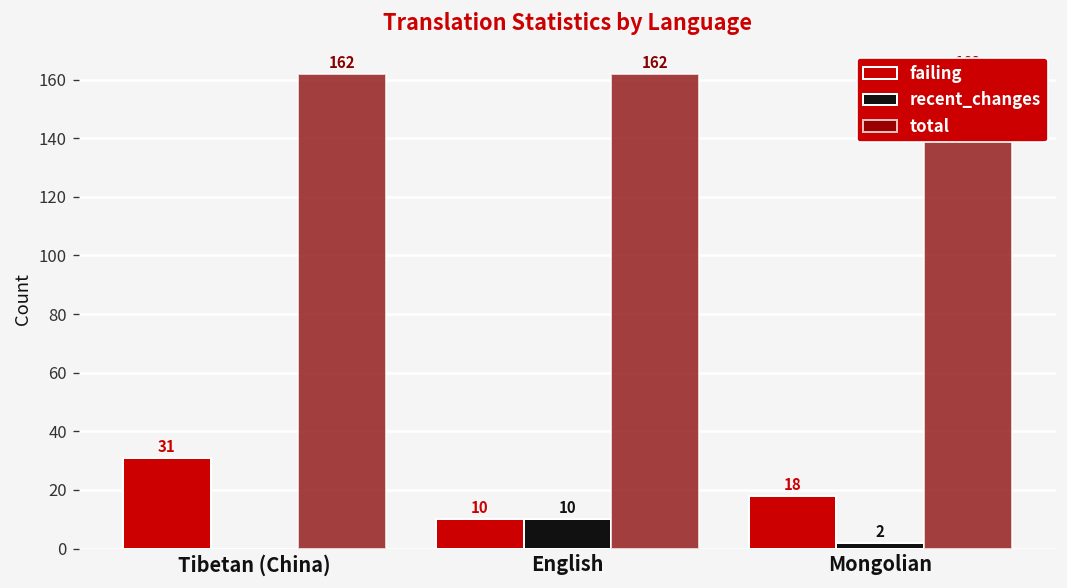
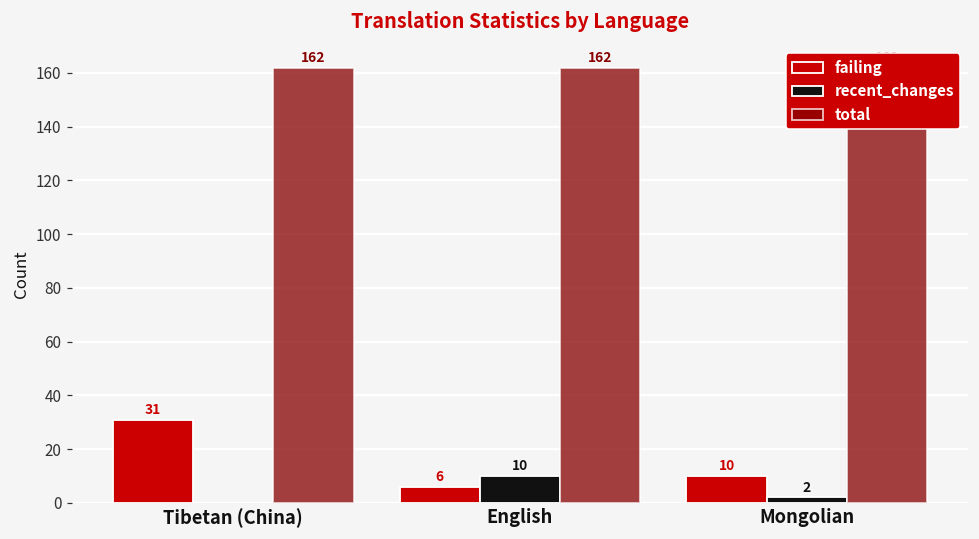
failing, English: 10 -> 6
failing, Mongolian: 18 -> 10
